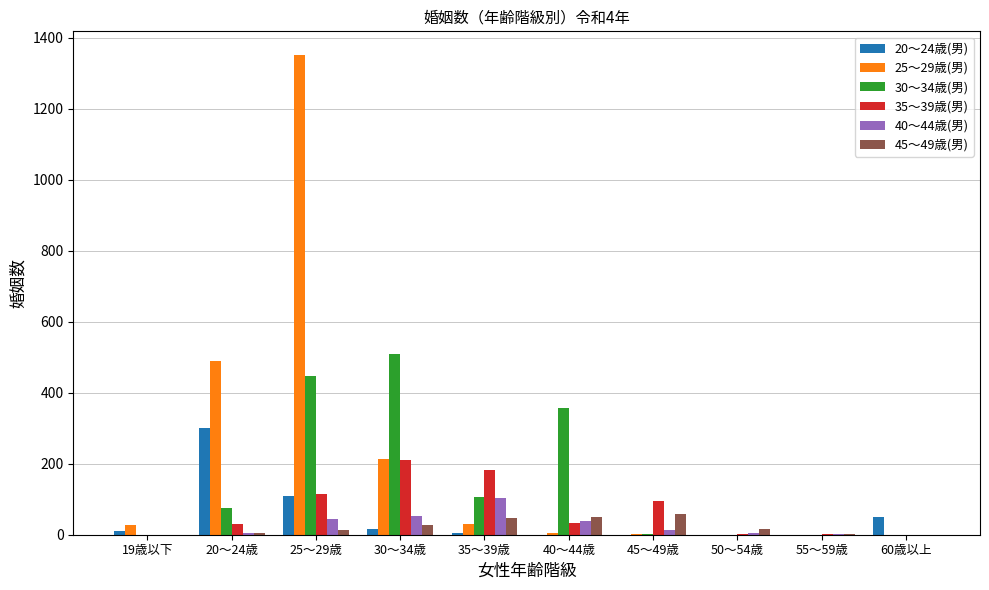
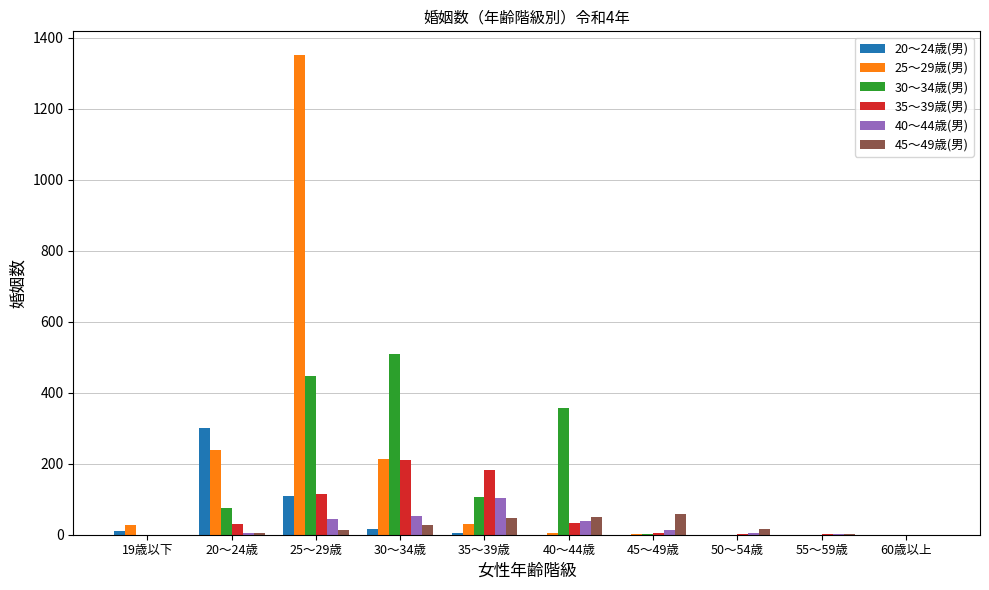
25～29歳(男), 20～24歳: 490 -> 240
35～39歳(男), 45～49歳: 100 -> 10
20～24歳(男), 60歳以上: 50 -> 0
